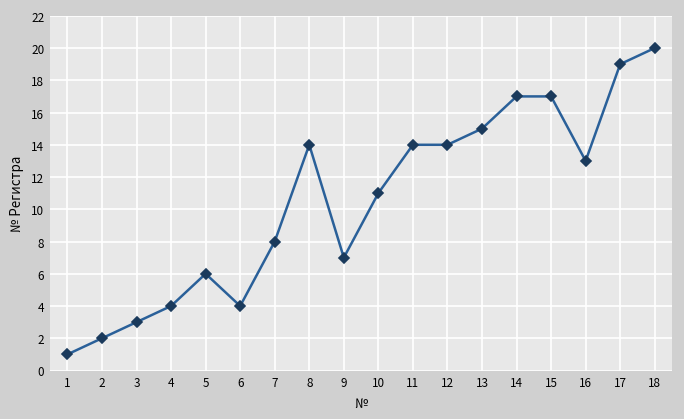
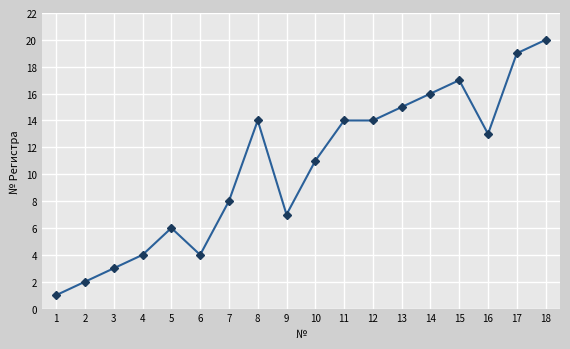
14: 17 -> 16
